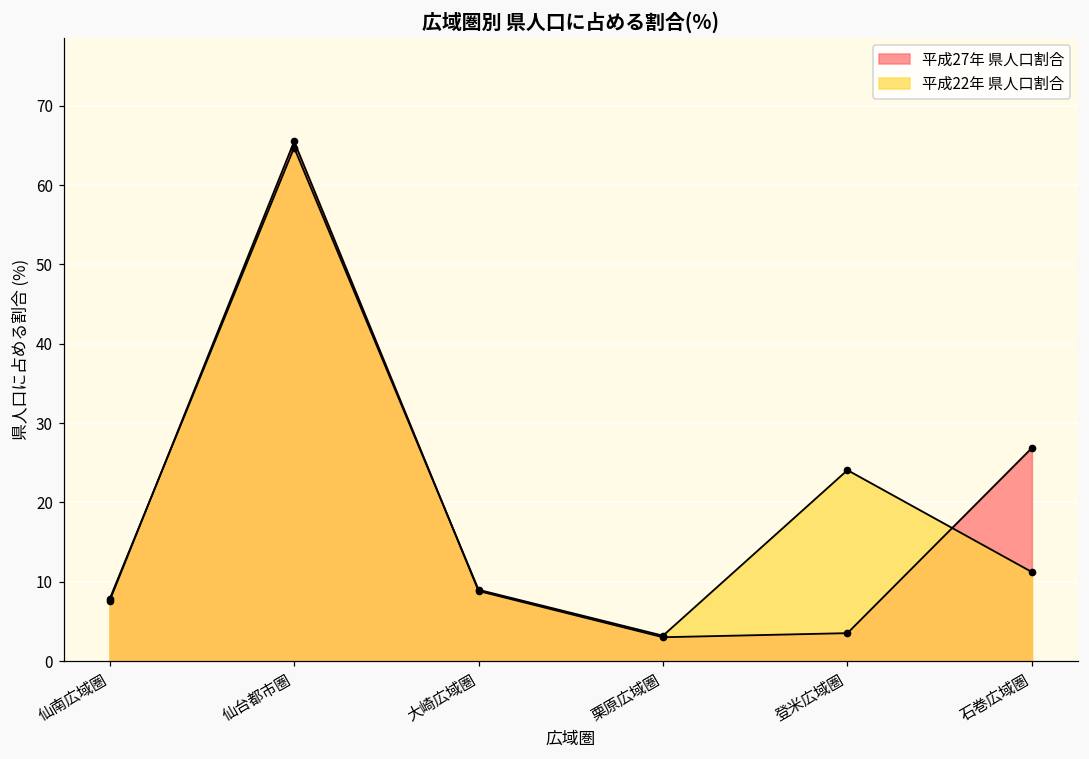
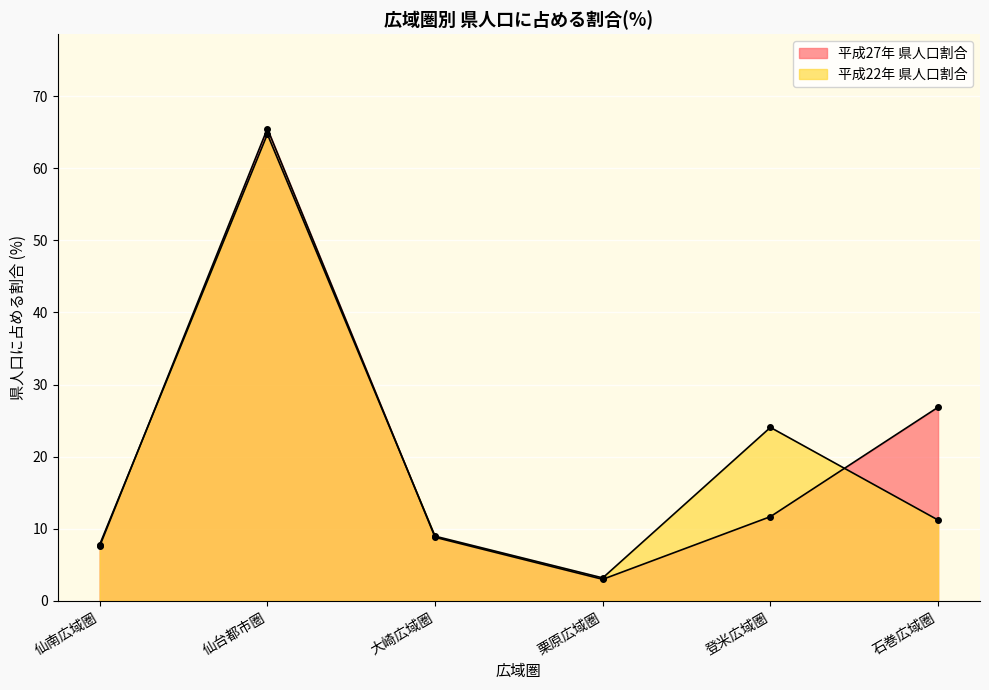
平成27年 県人口割合, 登米広域圏: 4 -> 12
